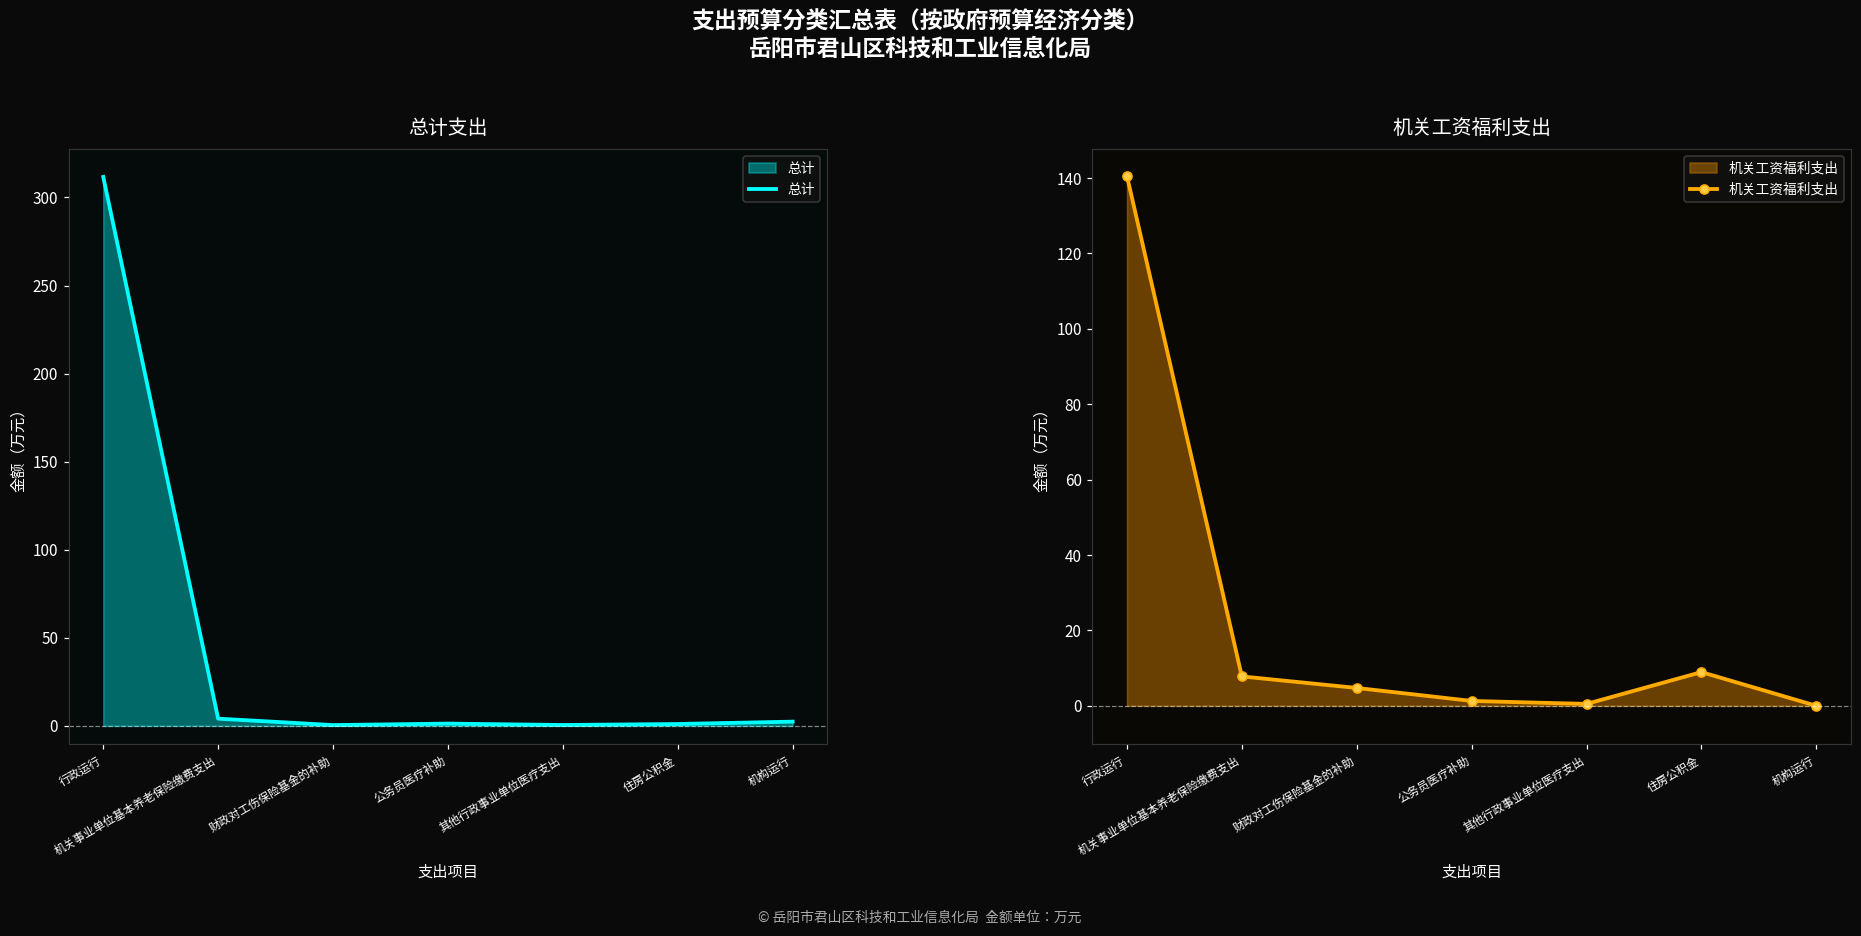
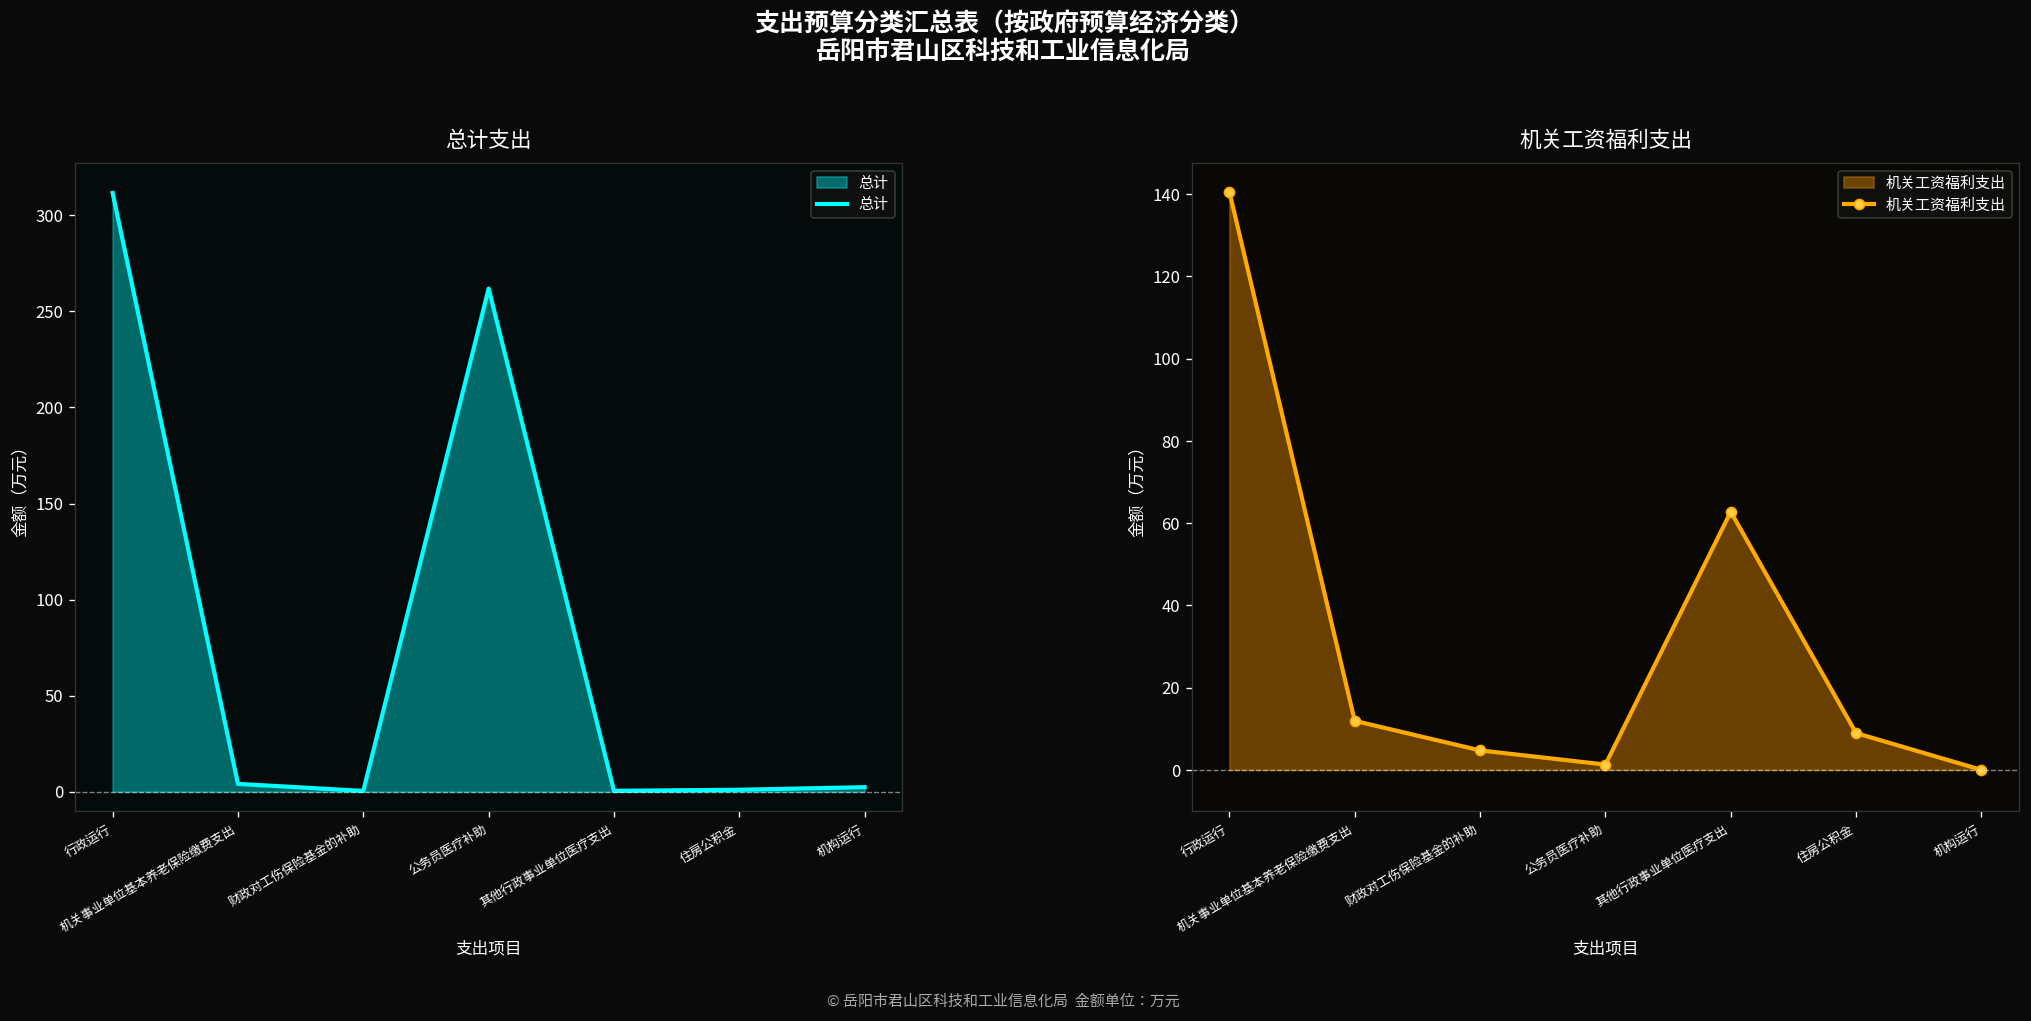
总计支出, 公务员医疗补助: 1 -> 262
机关工资福利支出, 机关事业单位基本养老保险缴费支出: 8 -> 12
机关工资福利支出, 其他行政事业单位医疗支出: 0 -> 63
